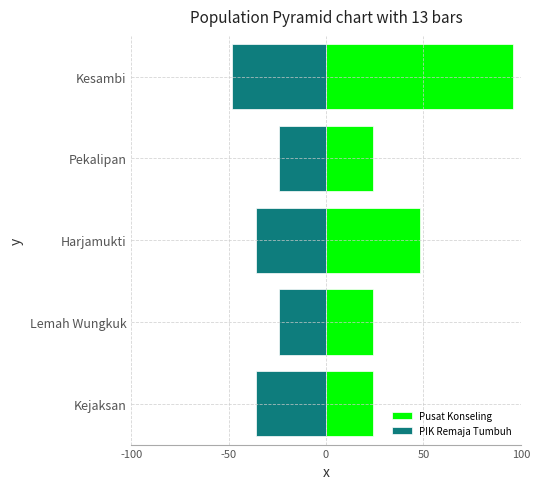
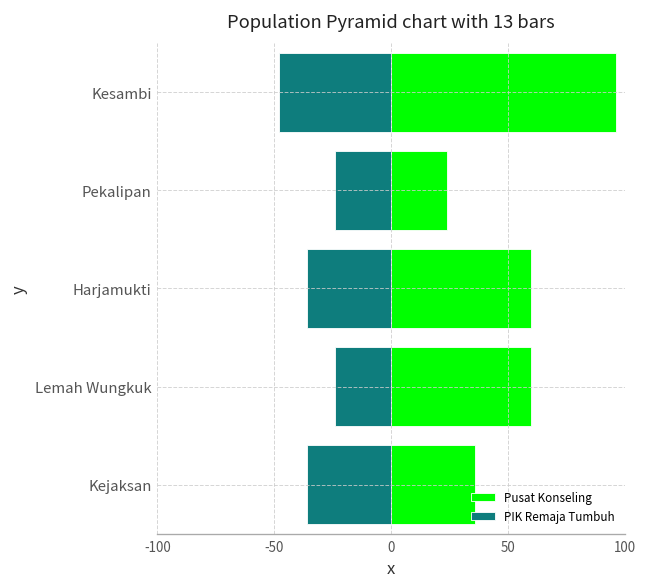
Pusat Konseling, Harjamukti: 48 -> 60
Pusat Konseling, Lemah Wungkuk: 24 -> 60
Pusat Konseling, Kejaksan: 24 -> 36
